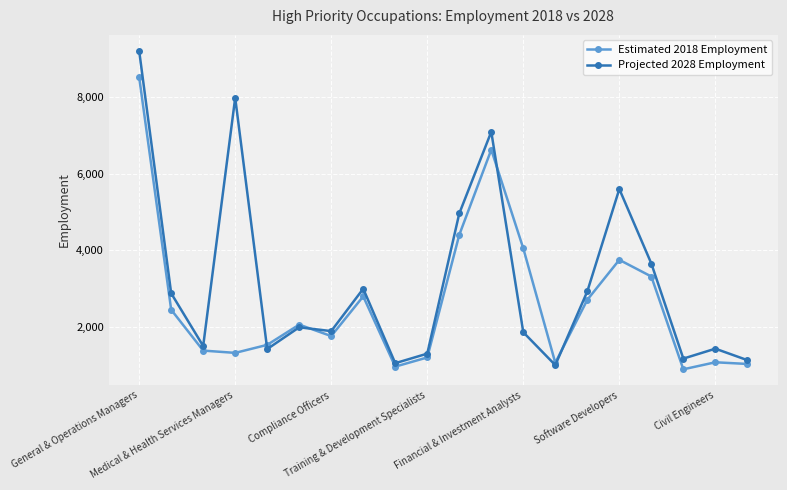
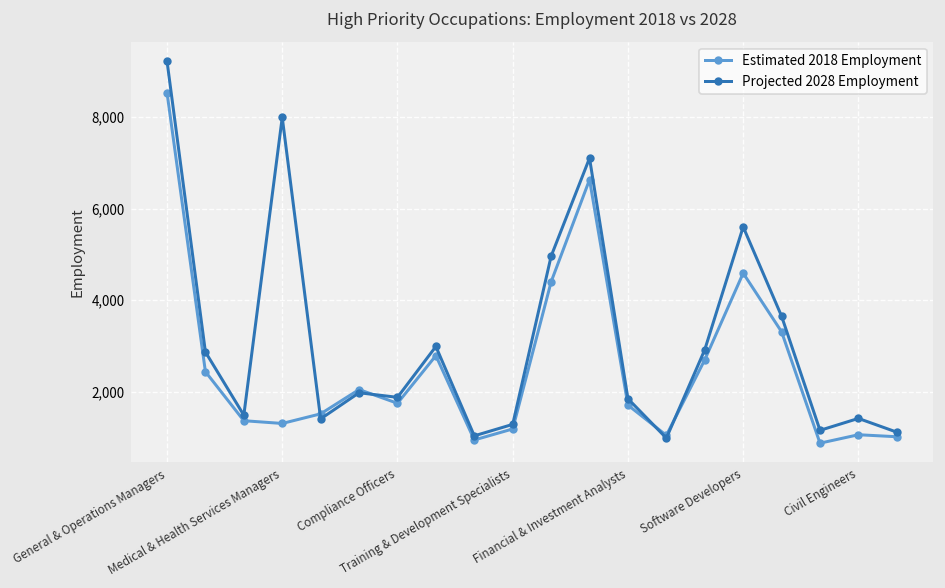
Estimated 2018 Employment, Financial & Investment Analysts: 4,000 -> 1,700
Estimated 2018 Employment, Software Developers: 3,700 -> 4,600
